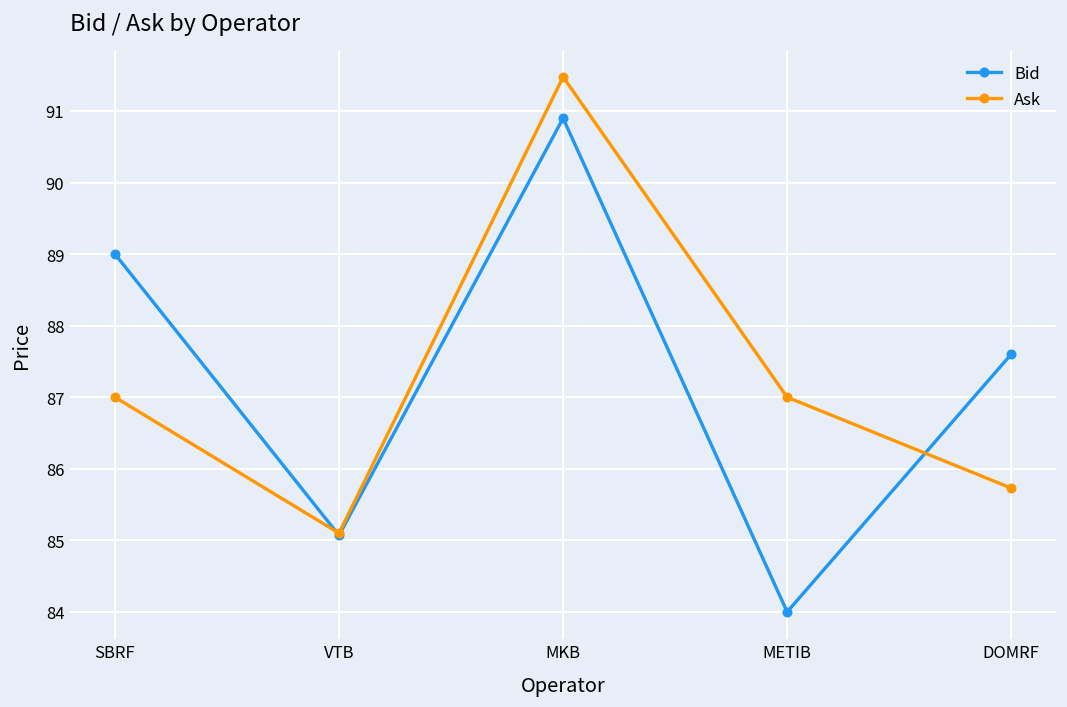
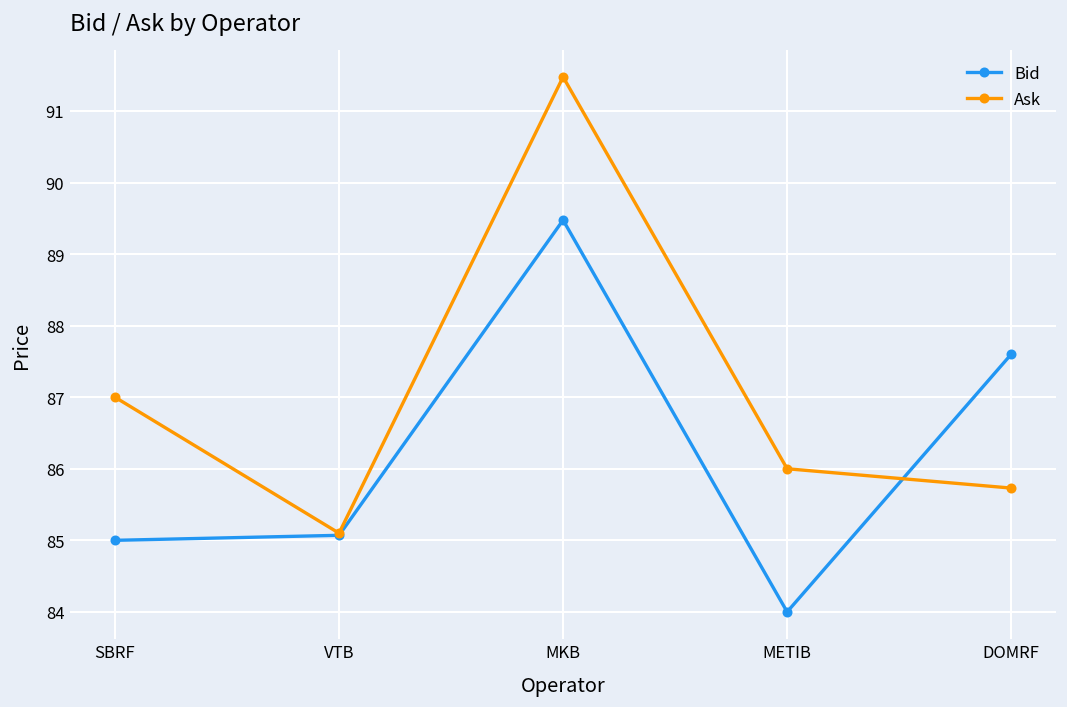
Bid, SBRF: 89 -> 85
Bid, MKB: 90.9 -> 89.5
Ask, METIB: 87 -> 86
